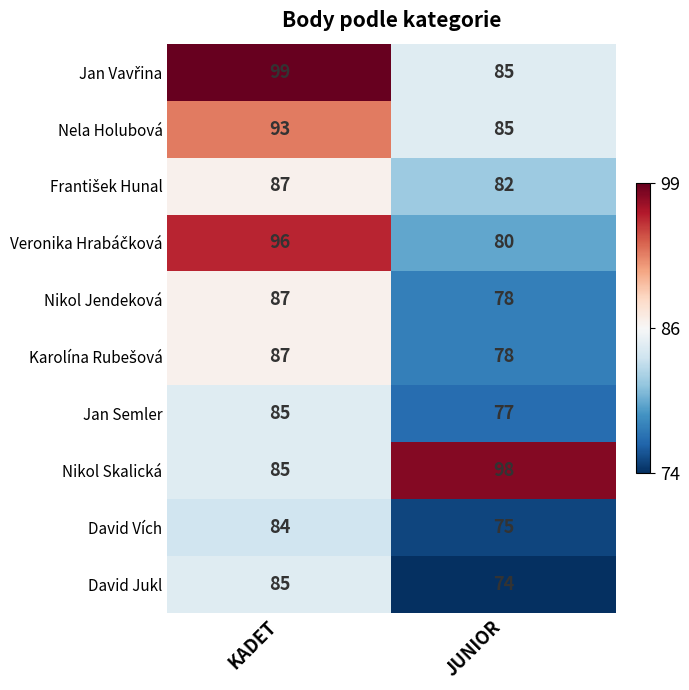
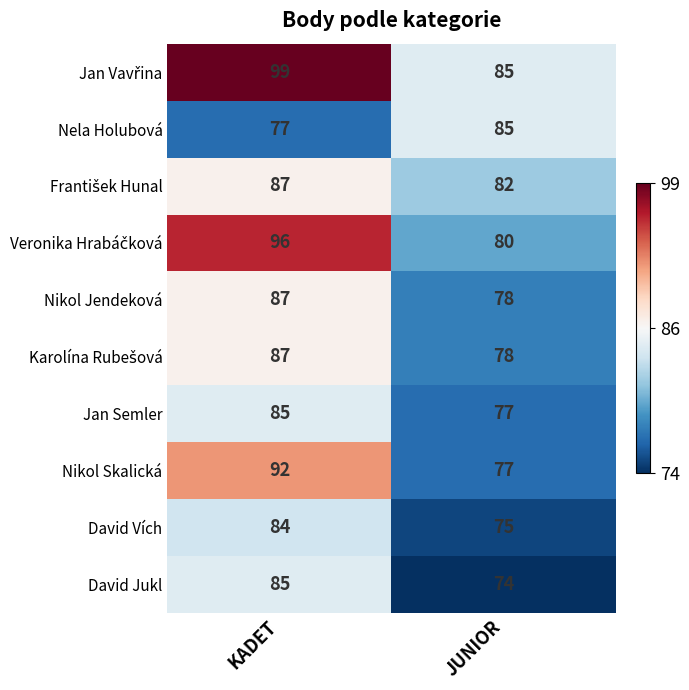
Nela Holubová, KADET: 93 -> 77
Nikol Skalická, KADET: 85 -> 92
Nikol Skalická, JUNIOR: 98 -> 77
